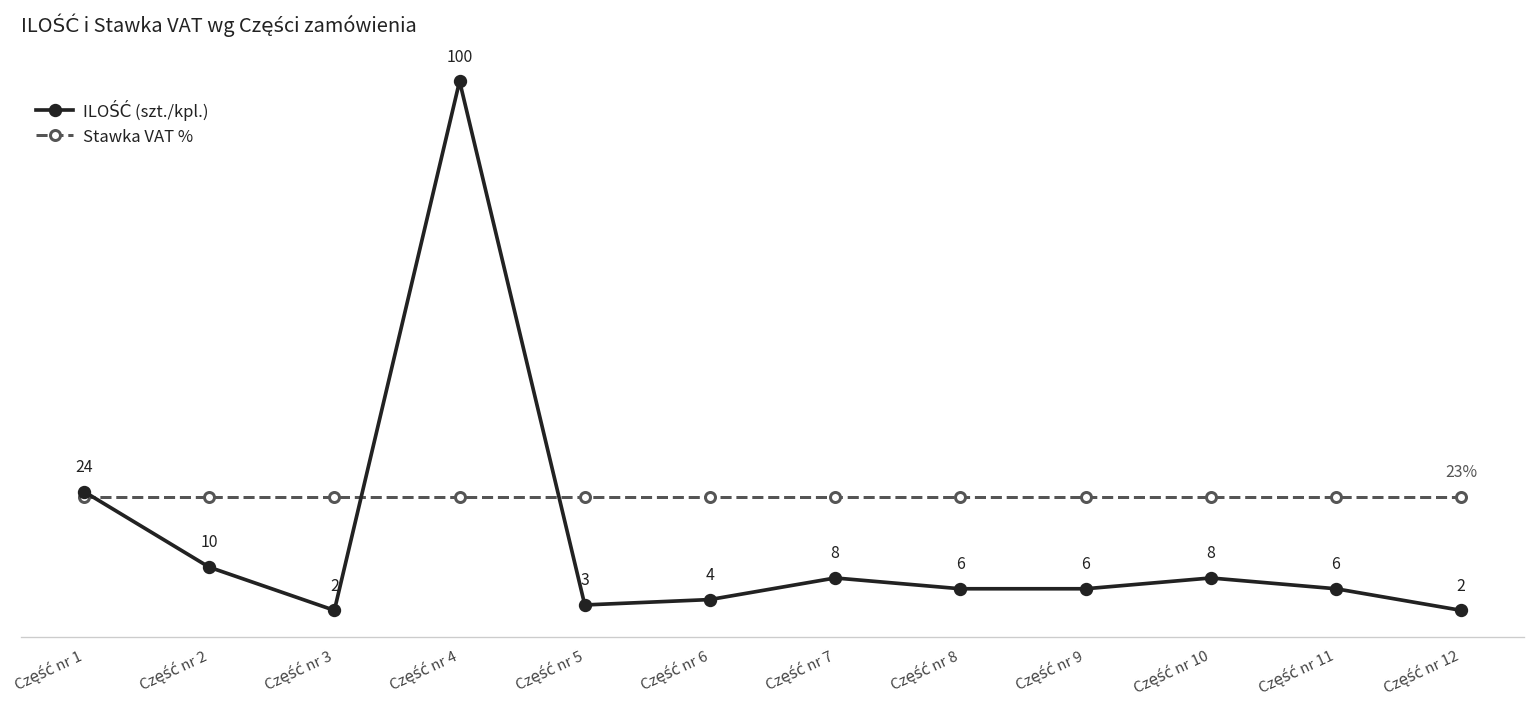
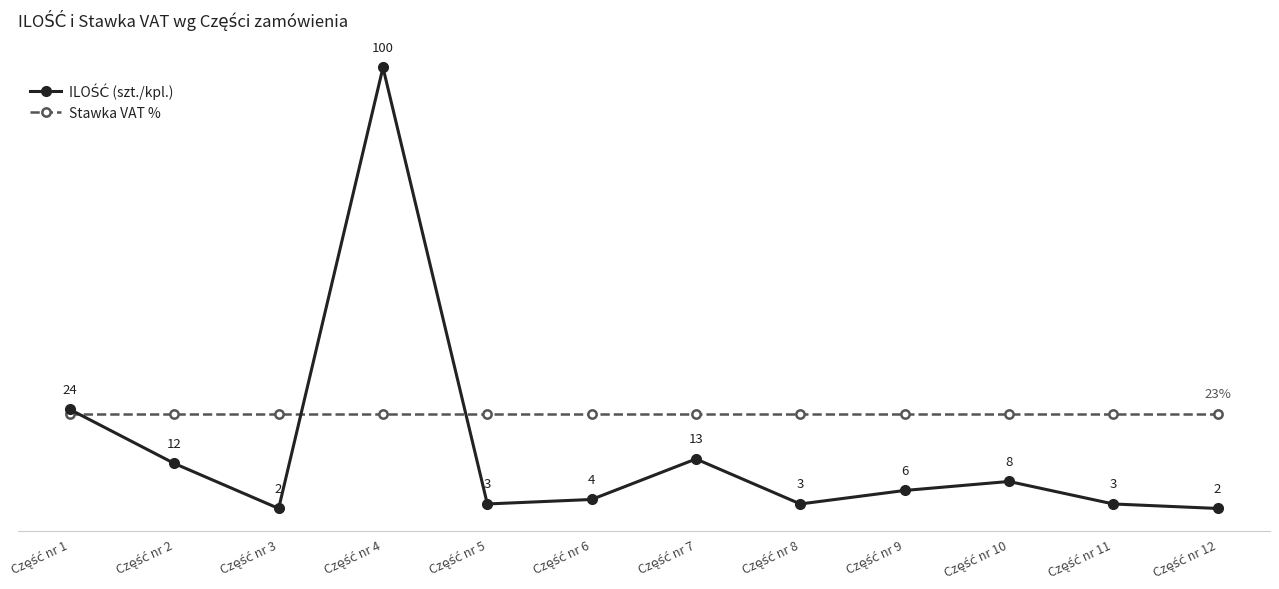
ILOŚĆ (szt./kpl.), Część nr 2: 10 -> 12
ILOŚĆ (szt./kpl.), Część nr 7: 8 -> 13
ILOŚĆ (szt./kpl.), Część nr 8: 6 -> 3
ILOŚĆ (szt./kpl.), Część nr 11: 6 -> 3
